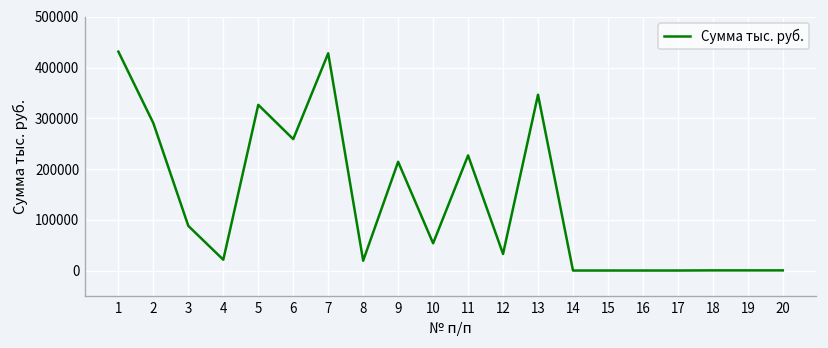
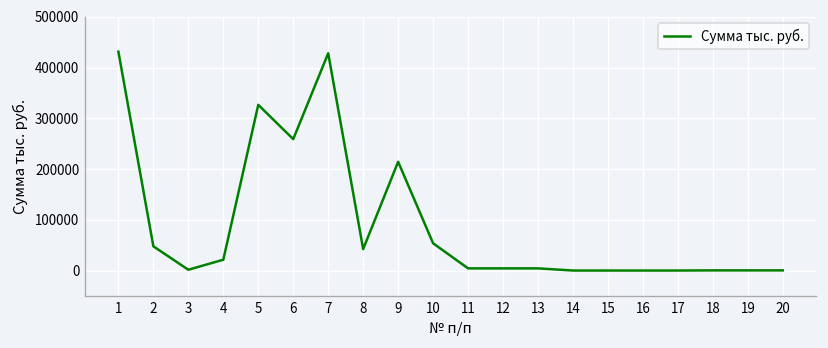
2: 290000 -> 50000
3: 90000 -> 0
8: 20000 -> 40000
11: 230000 -> 0
12: 30000 -> 0
13: 350000 -> 0
